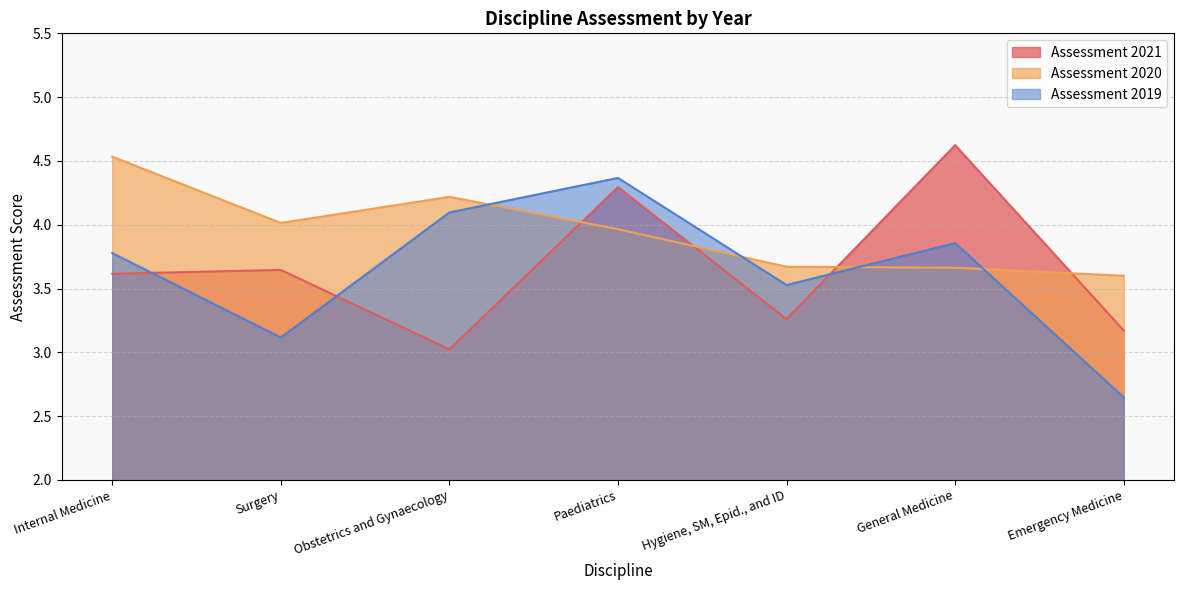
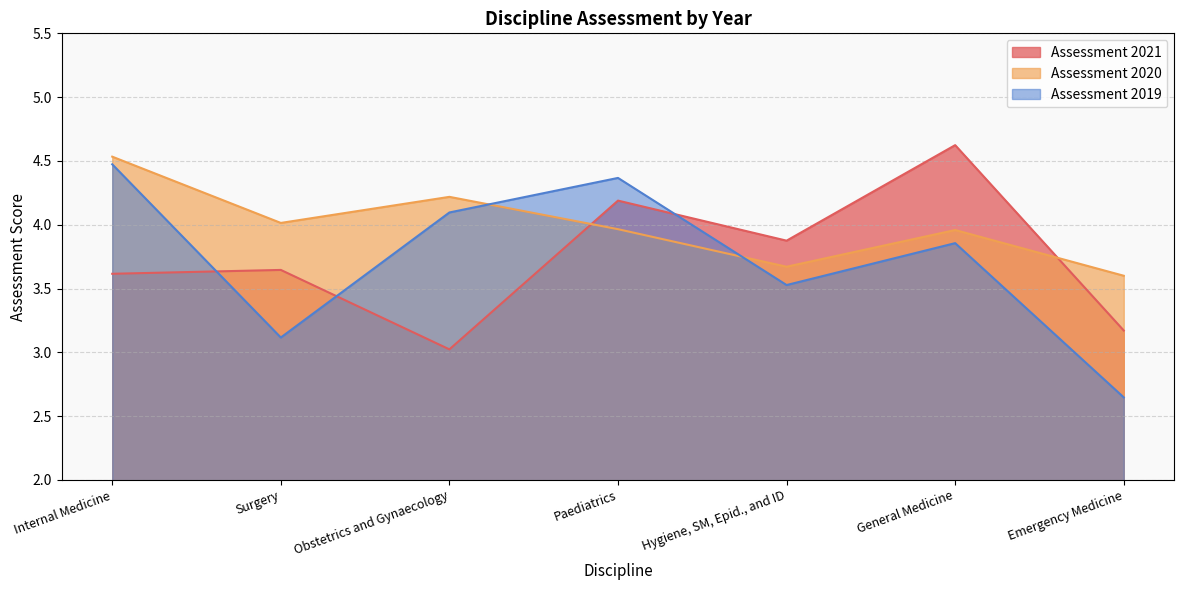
Assessment 2019, Internal Medicine: 3.78 -> 4.47
Assessment 2021, Paediatrics: 4.29 -> 4.19
Assessment 2021, Hygiene, SM, Epid., and ID: 3.26 -> 3.88
Assessment 2020, General Medicine: 3.66 -> 3.96
